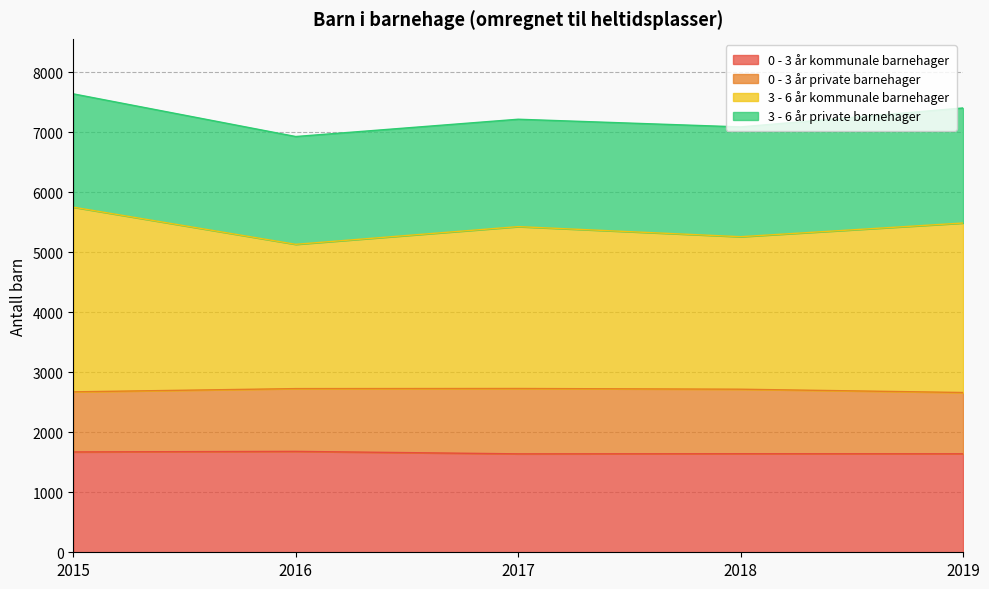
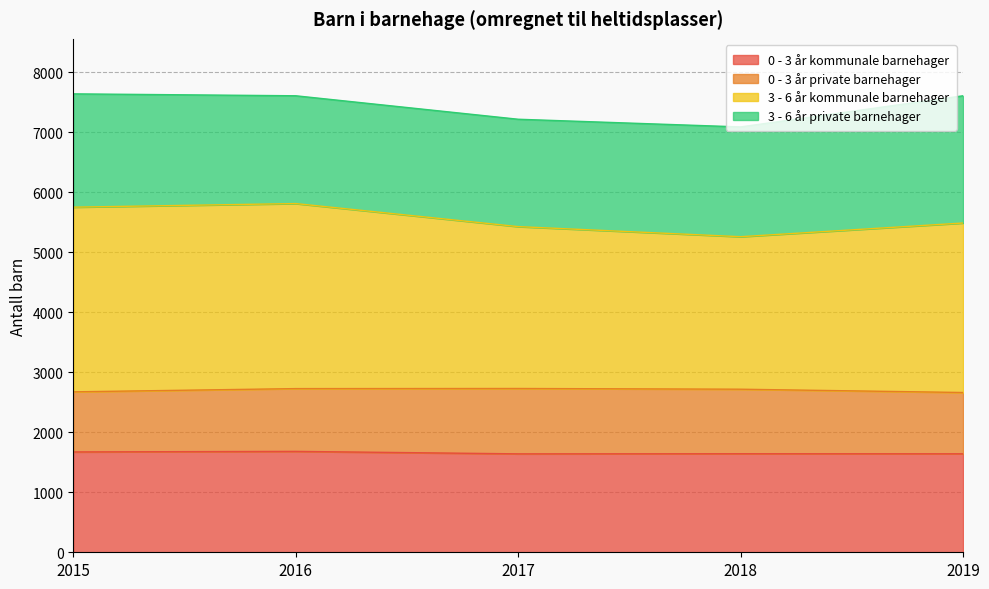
3 - 6 år kommunale barnehager, 2016: 2400 -> 3100
3 - 6 år private barnehager, 2019: 1900 -> 2100
